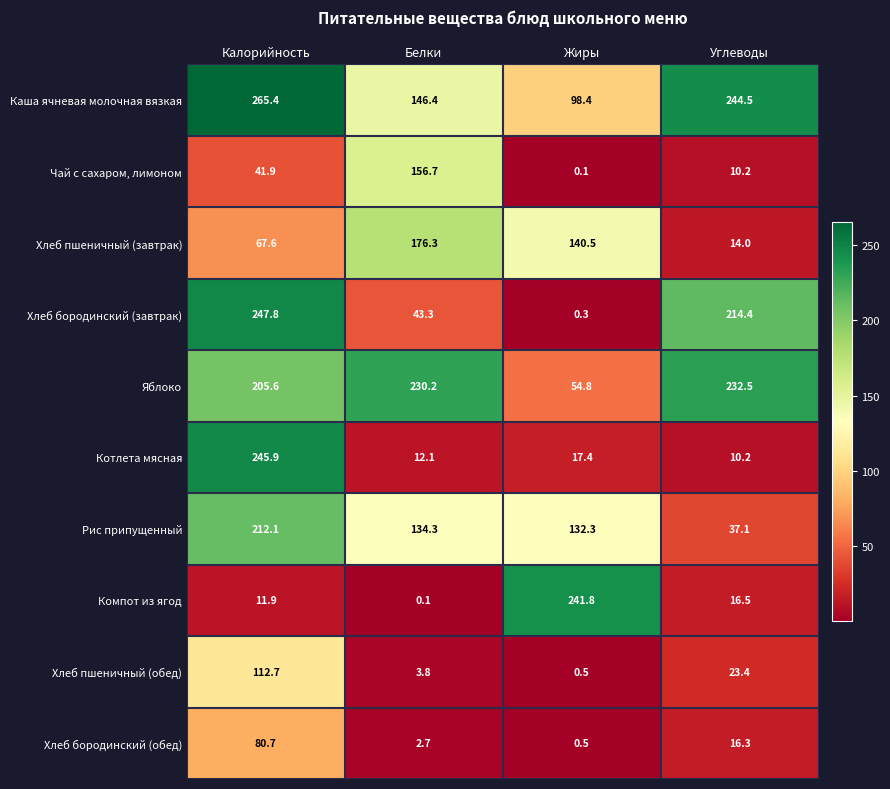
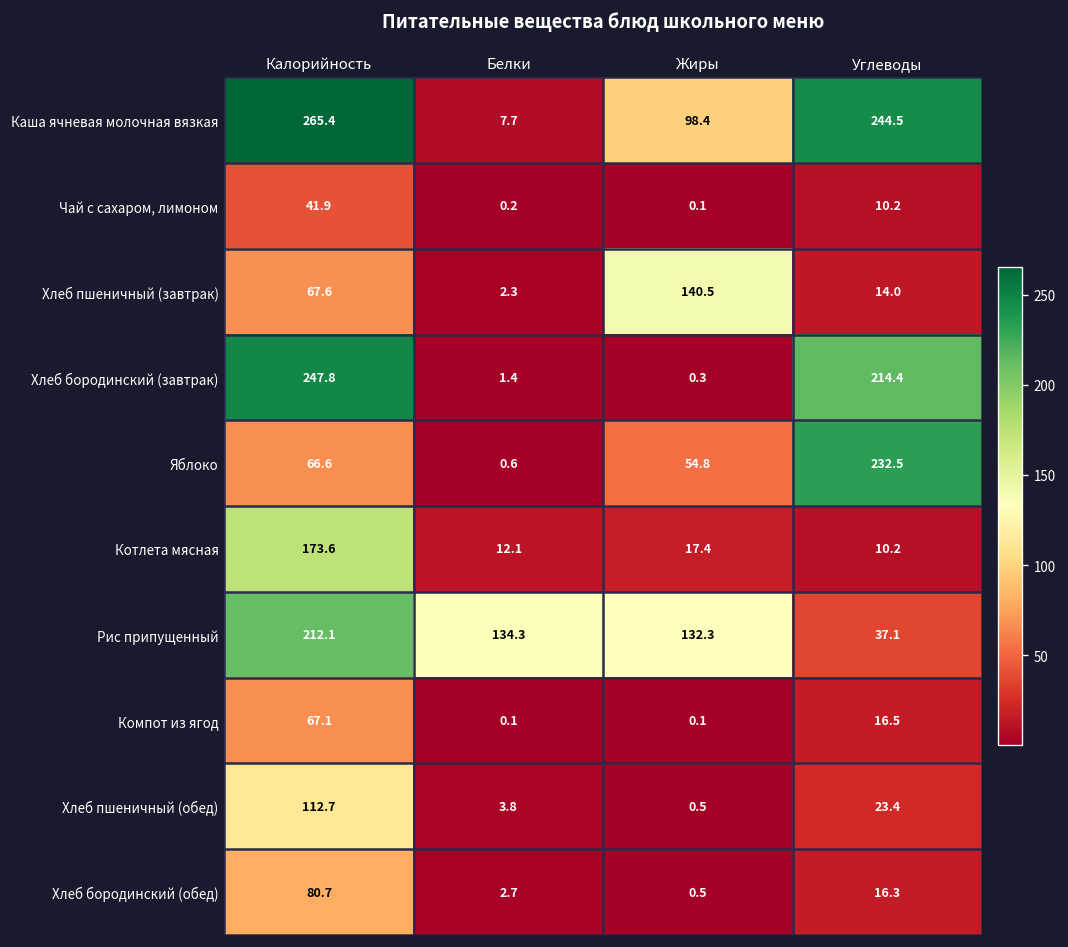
Каша ячневая молочная вязкая, Белки: 146.4 -> 7.7
Чай с сахаром, лимоном, Белки: 156.7 -> 0.2
Хлеб пшеничный (завтрак), Белки: 176.3 -> 2.3
Хлеб бородинский (завтрак), Белки: 43.3 -> 1.4
Яблоко, Калорийность: 205.6 -> 66.6
Яблоко, Белки: 230.2 -> 0.6
Котлета мясная, Калорийность: 245.9 -> 173.6
Компот из ягод, Калорийность: 11.9 -> 67.1
Компот из ягод, Жиры: 241.8 -> 0.1
